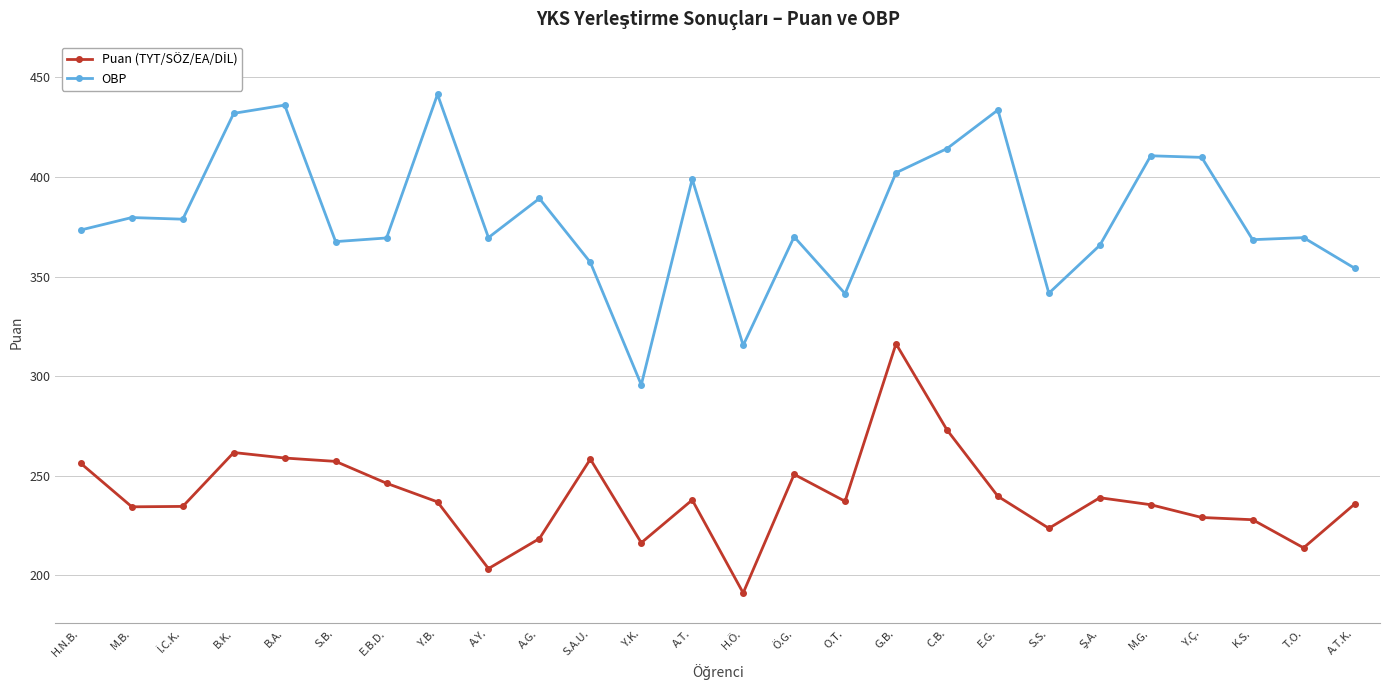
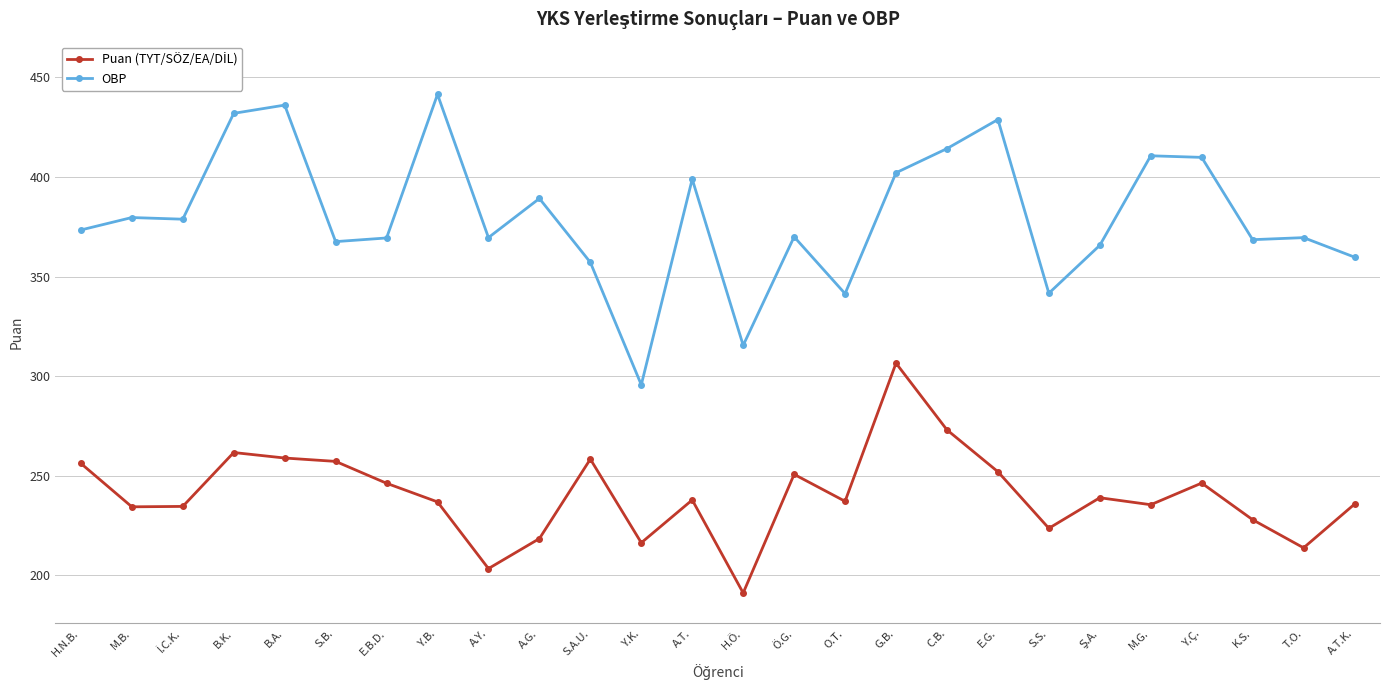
Puan (TYT/SÖZ/EA/DİL), G.B.: 316 -> 306
Puan (TYT/SÖZ/EA/DİL), E.G.: 240 -> 252
OBP, E.G.: 434 -> 429
Puan (TYT/SÖZ/EA/DİL), Y.Ç.: 229 -> 246
OBP, A.T.K.: 354 -> 360
